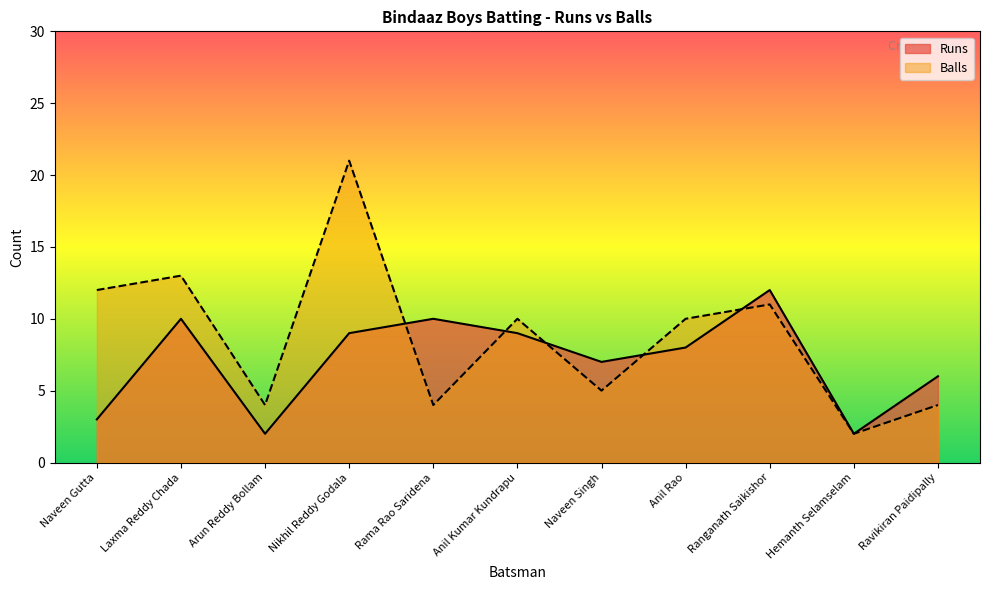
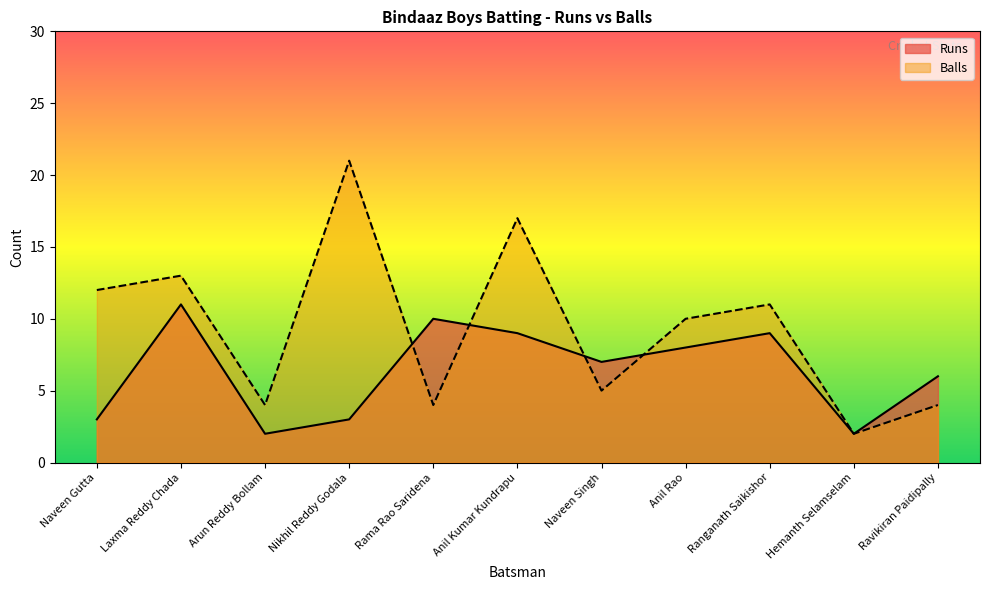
Runs, Laxma Reddy Chada: 10 -> 11
Runs, Nikhil Reddy Godala: 9 -> 3
Balls, Anil Kumar Kundrapu: 10 -> 17
Runs, Ranganath Saikishor: 12 -> 9
